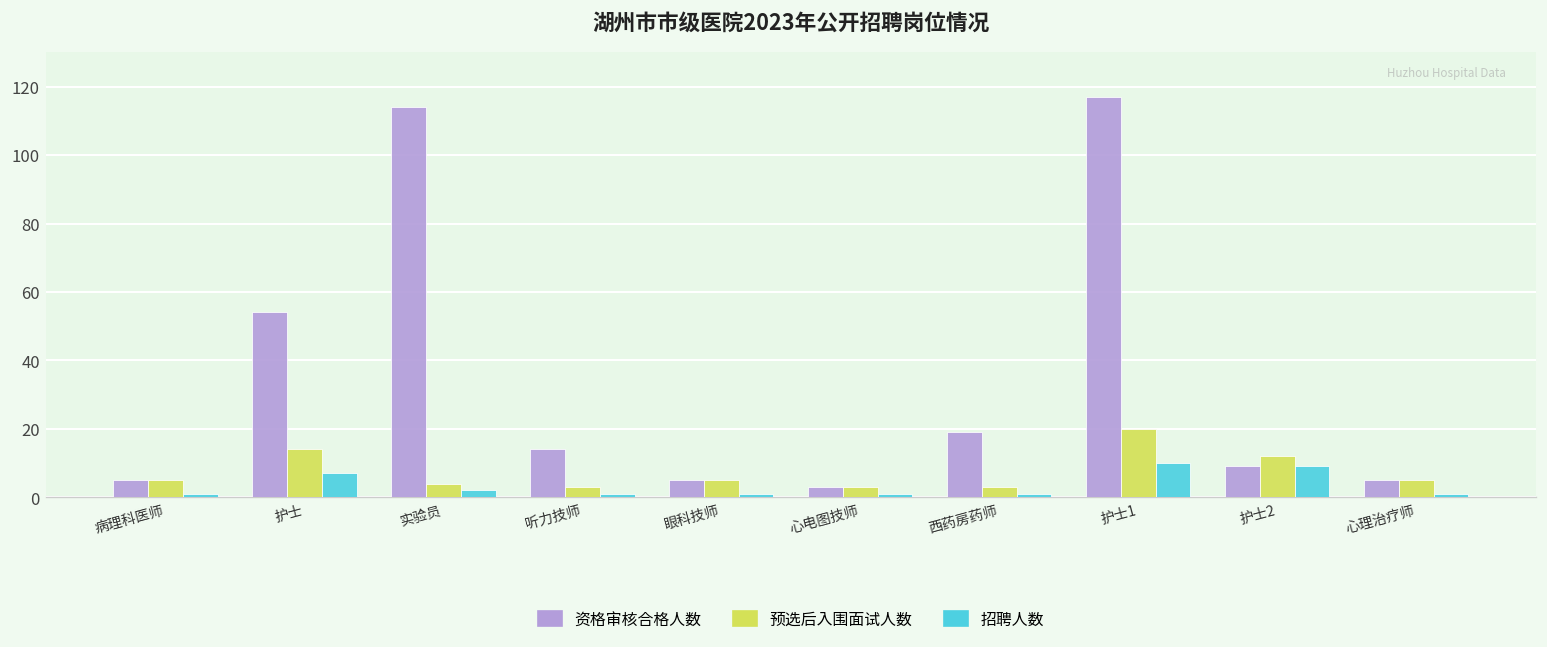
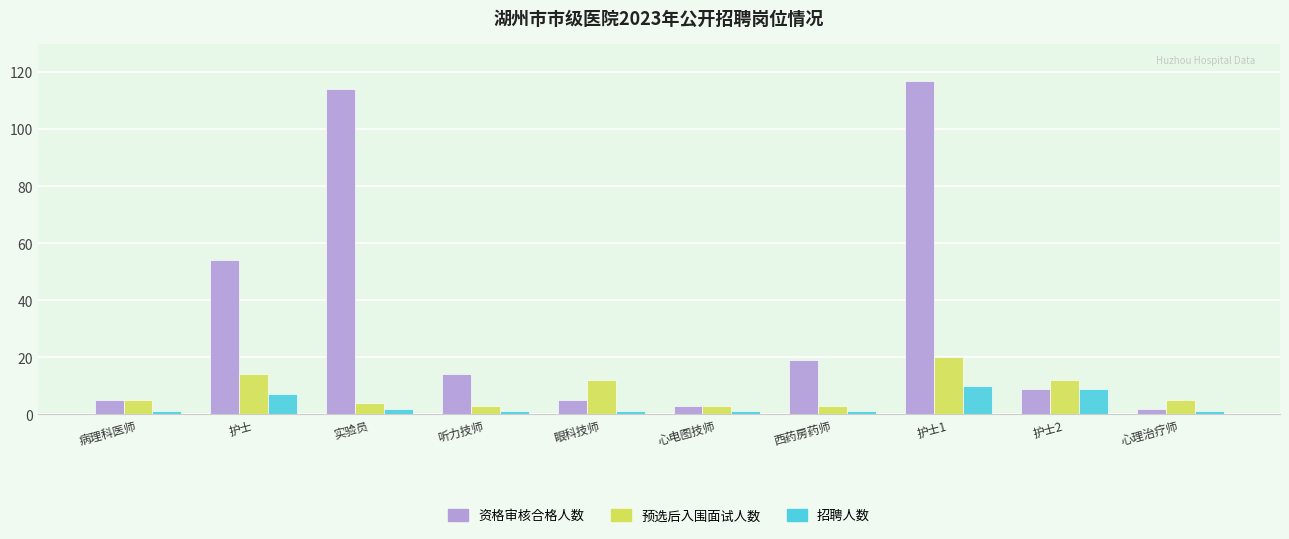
预选后入围面试人数, 眼科技师: 5 -> 12
资格审核合格人数, 心理治疗师: 5 -> 2
